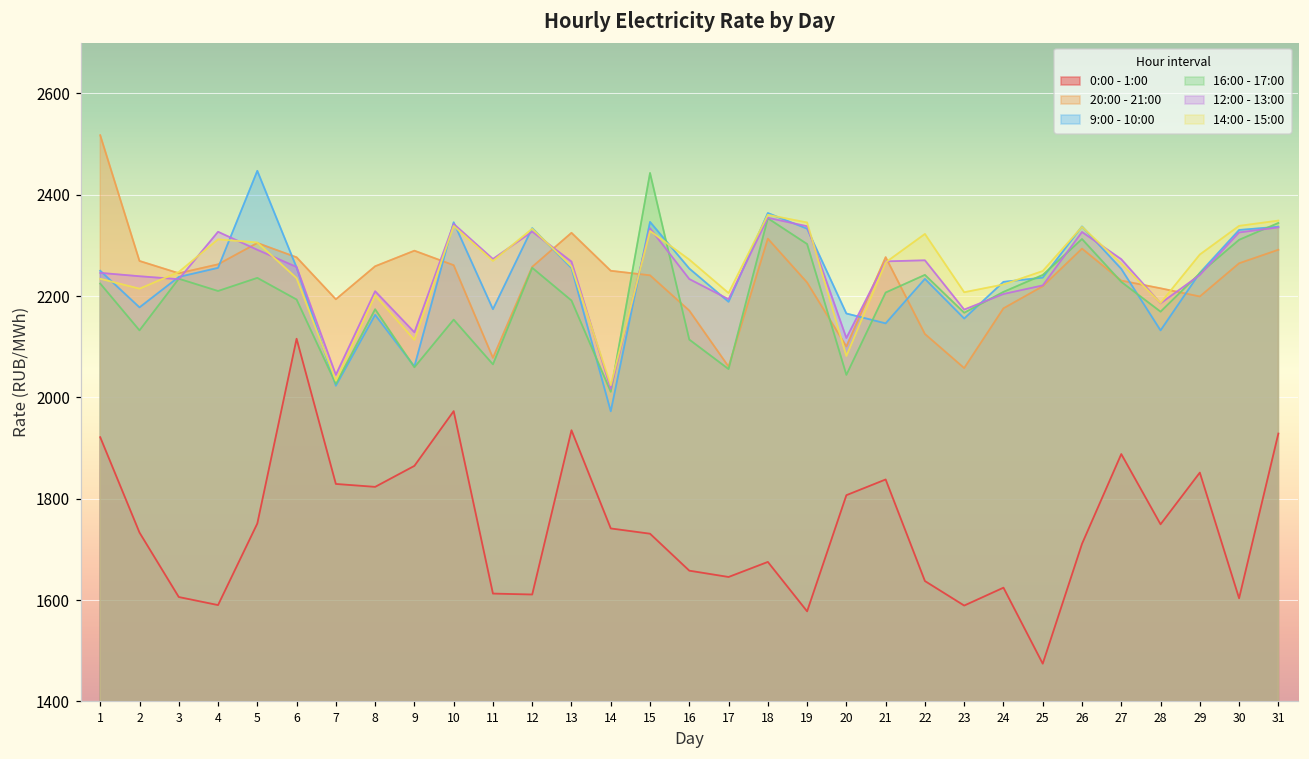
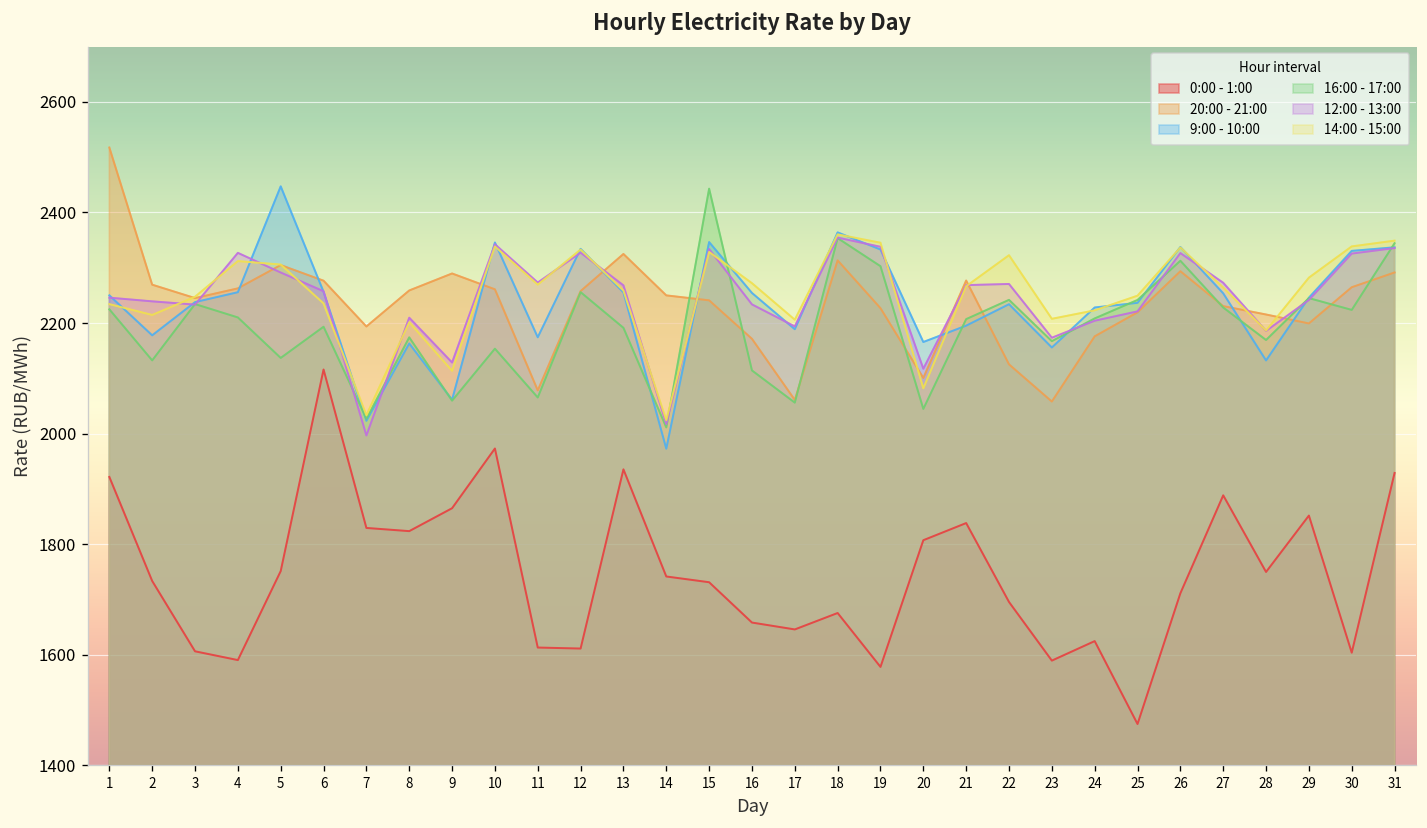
16:00 - 17:00, 5: 2240 -> 2140
12:00 - 13:00, 7: 2040 -> 2000
9:00 - 10:00, 21: 2150 -> 2200
0:00 - 1:00, 22: 1640 -> 1700
16:00 - 17:00, 30: 2310 -> 2220
